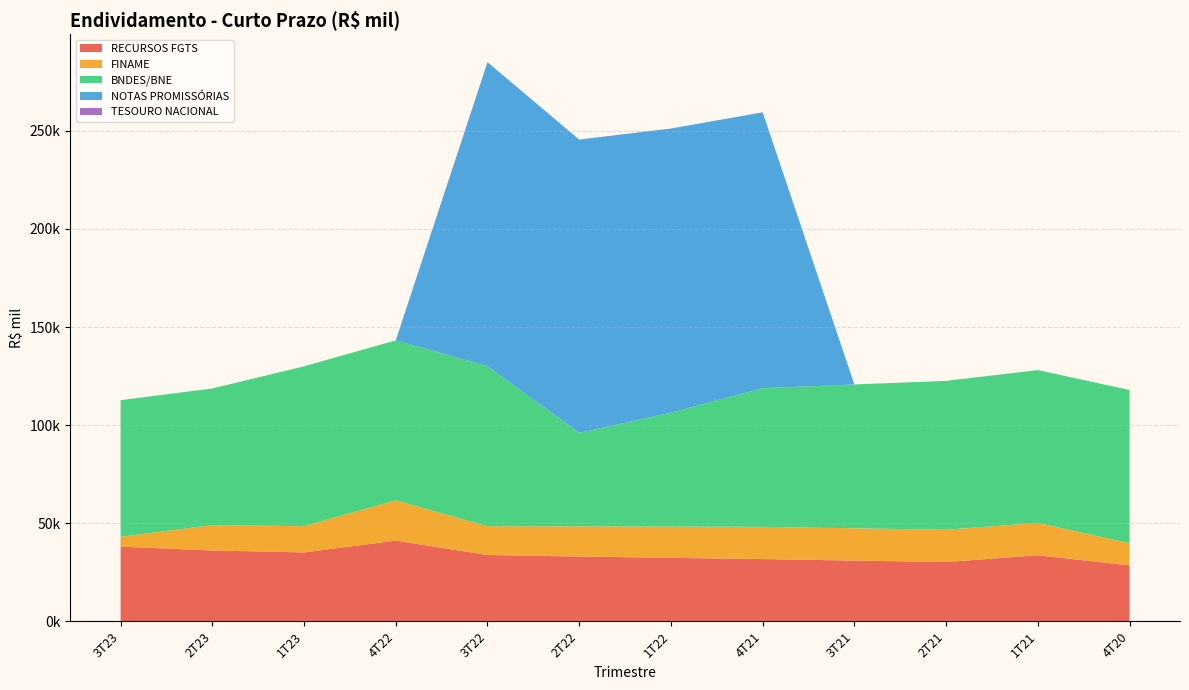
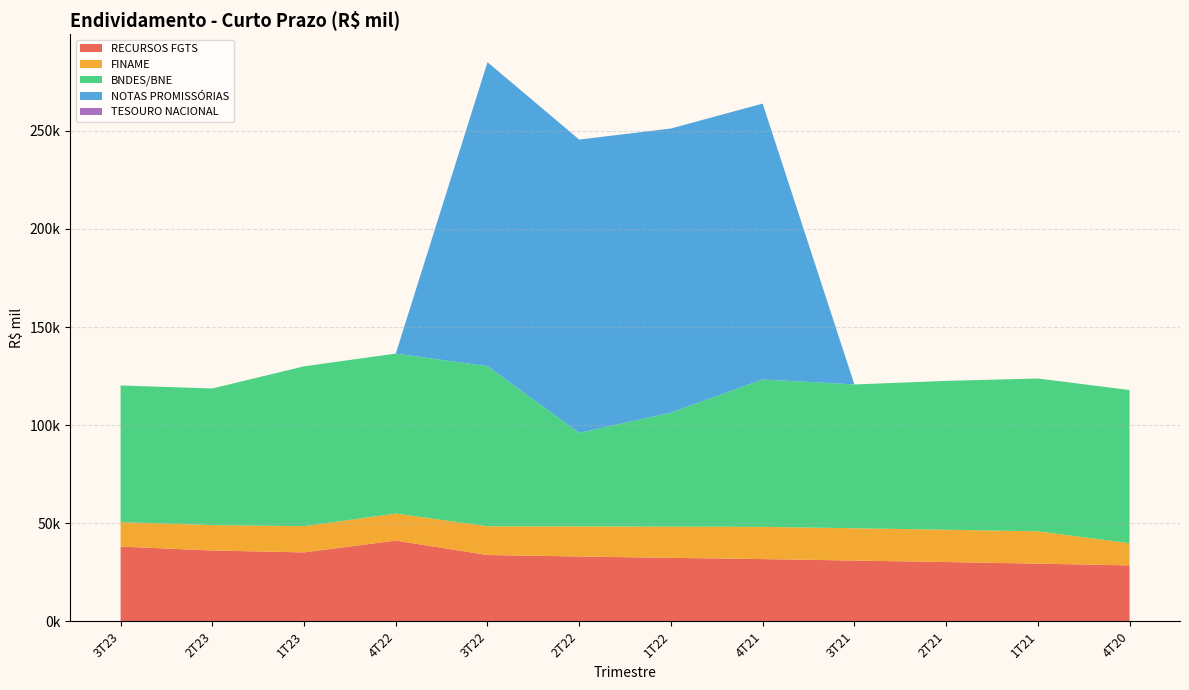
FINAME, 3T23: 5000 -> 12000
FINAME, 4T22: 21000 -> 14000
BNDES/BNE, 4T21: 71000 -> 75000
RECURSOS FGTS, 1T21: 34000 -> 29000
